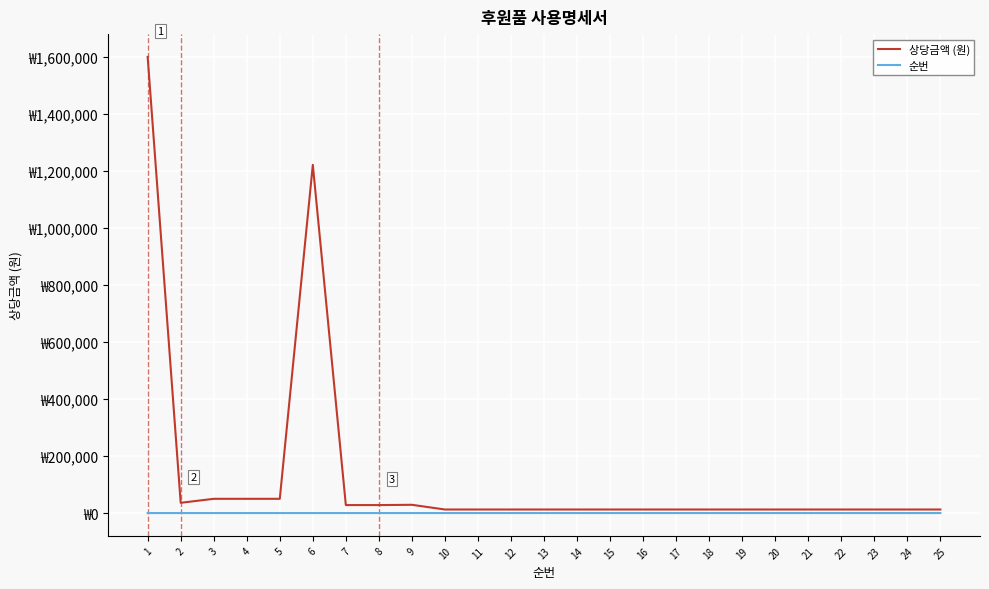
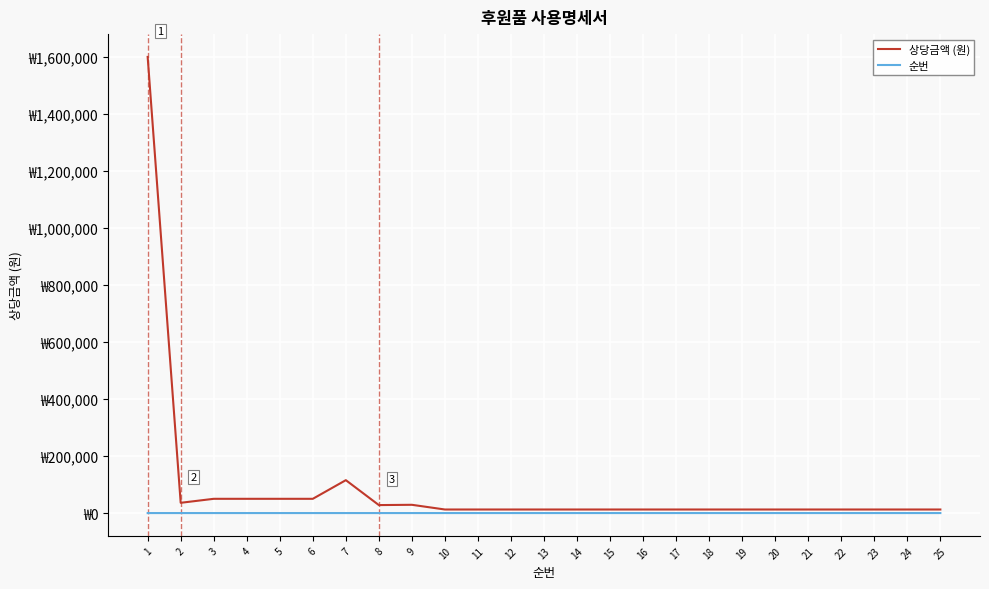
상당금액 (원), 6: ₩1,220,000 -> ₩50,000
상당금액 (원), 7: ₩30,000 -> ₩120,000
